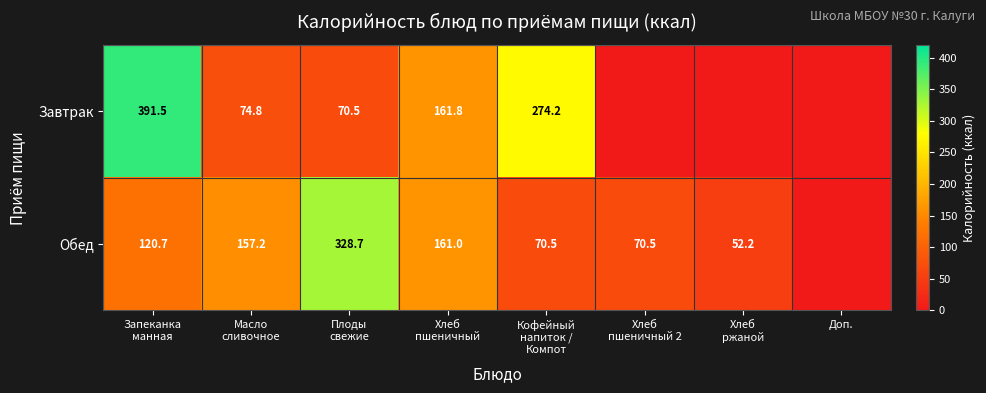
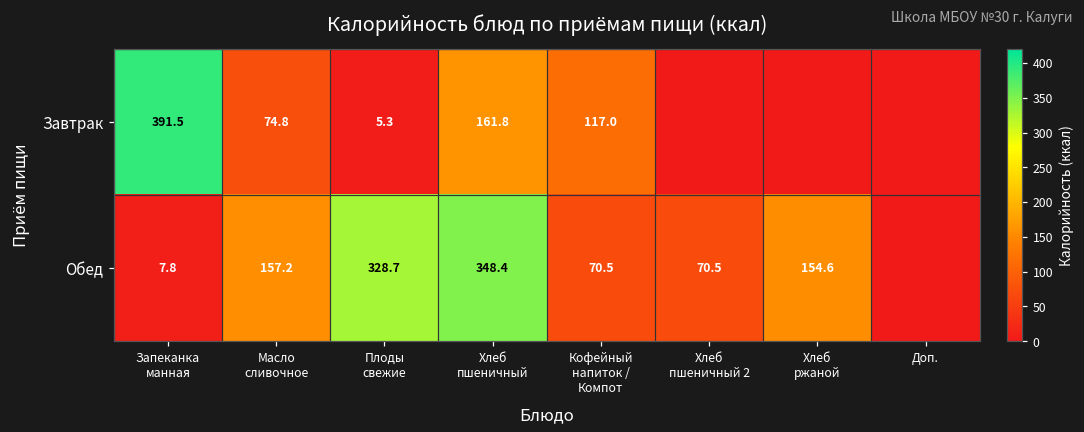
Завтрак, Плоды свежие: 70.5 -> 5.3
Завтрак, Кофейный напиток / Компот: 274.2 -> 117.0
Обед, Запеканка манная: 120.7 -> 7.8
Обед, Хлеб пшеничный: 161.0 -> 348.4
Обед, Хлеб ржаной: 52.2 -> 154.6
